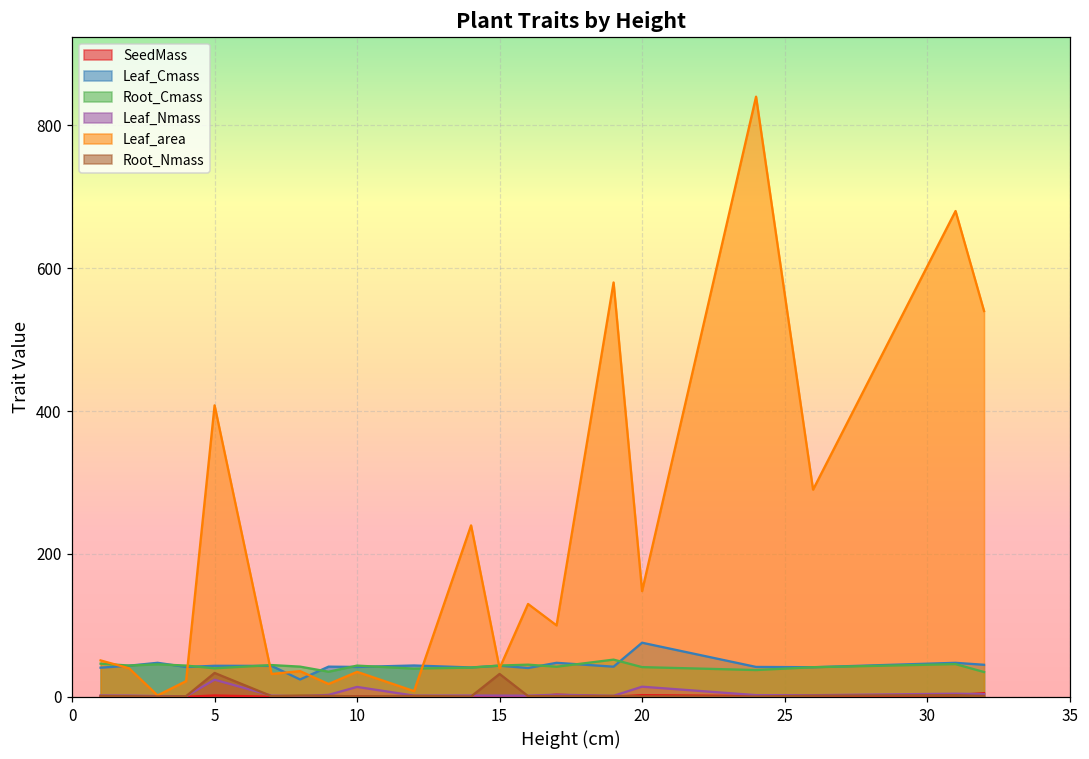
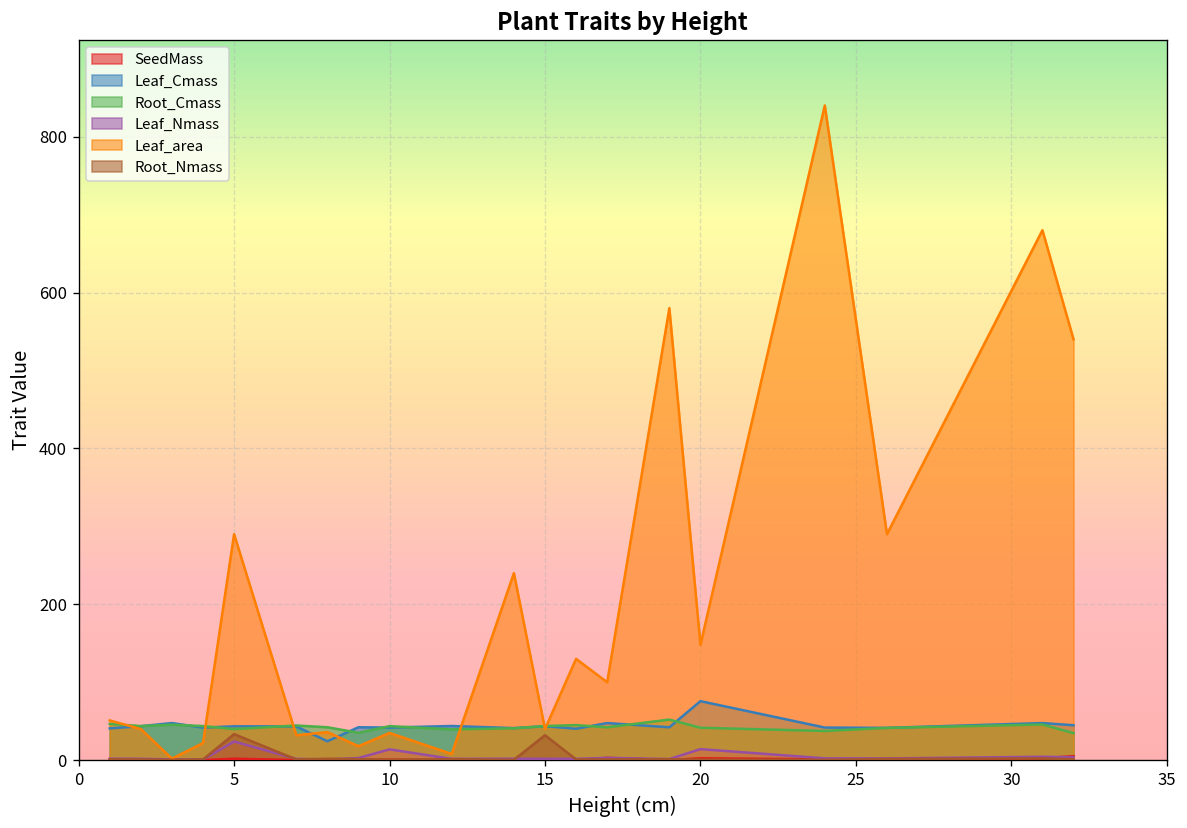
Leaf_area, 5: 410 -> 290
